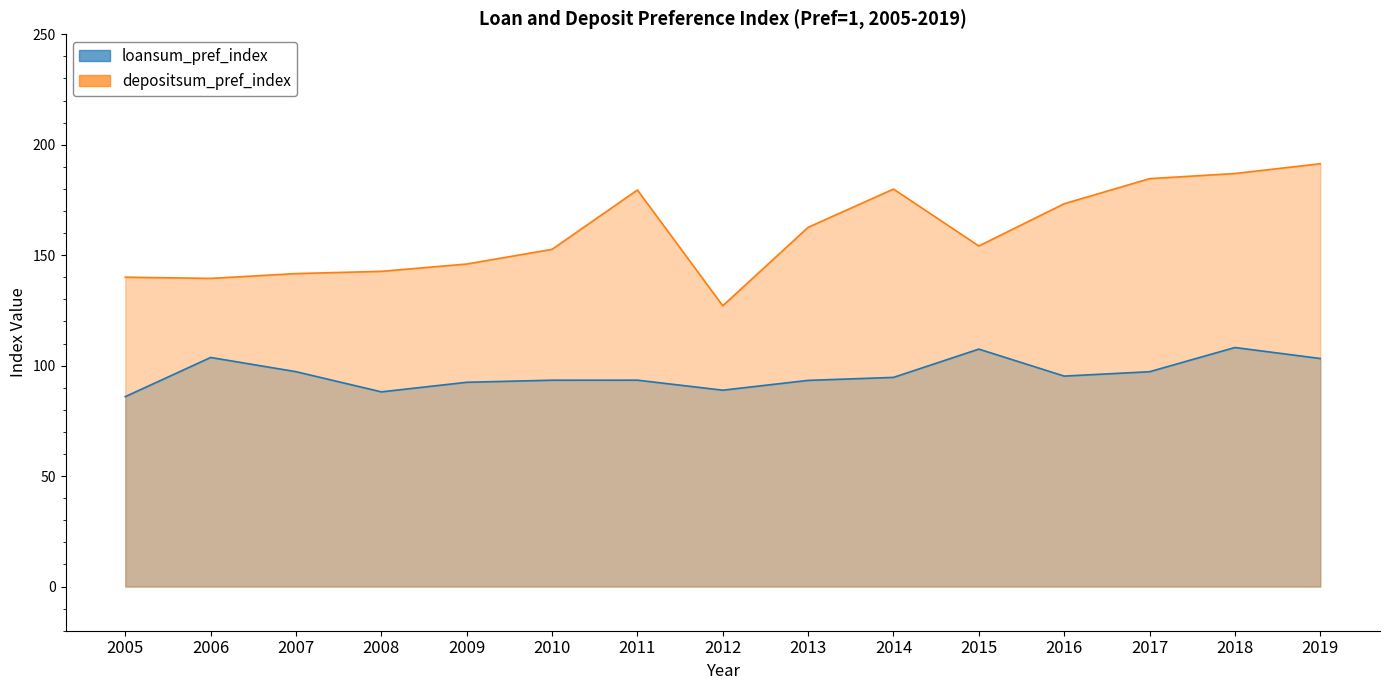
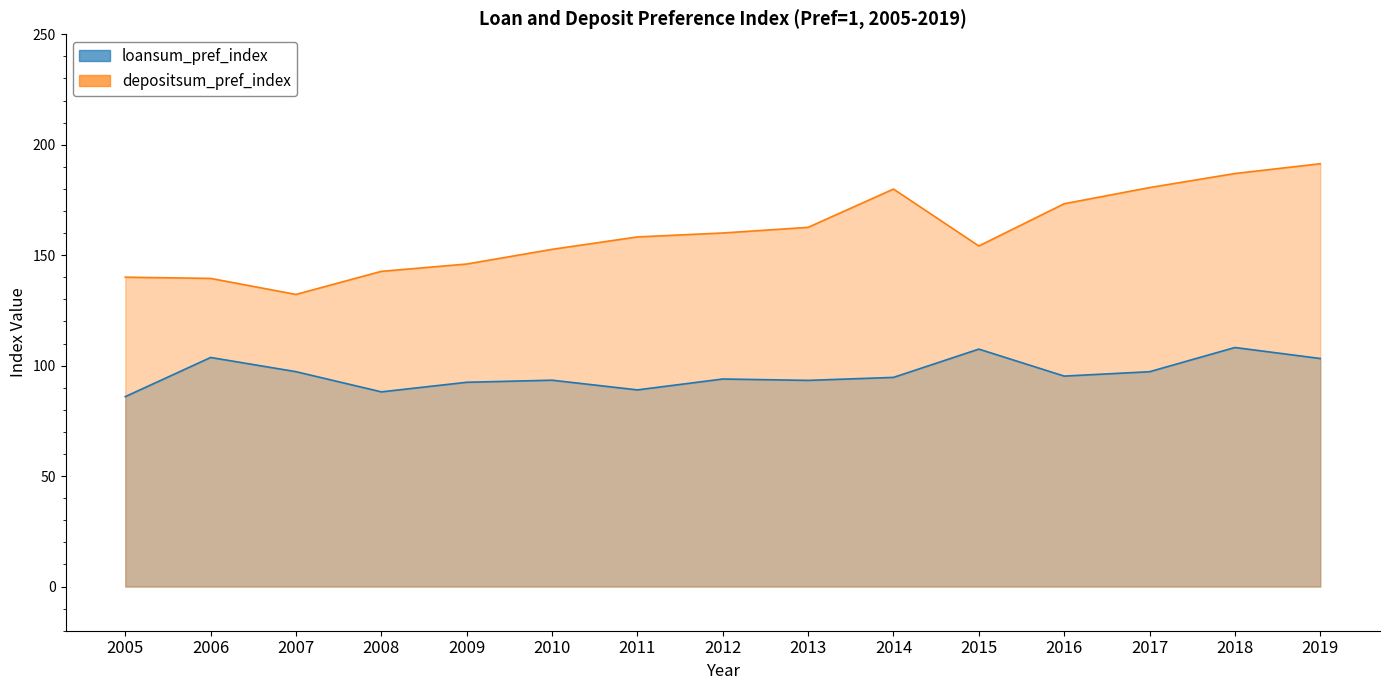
depositsum_pref_index, 2007: 142 -> 132
loansum_pref_index, 2011: 93 -> 89
depositsum_pref_index, 2011: 180 -> 158
loansum_pref_index, 2012: 89 -> 94
depositsum_pref_index, 2012: 127 -> 160
depositsum_pref_index, 2017: 185 -> 181
